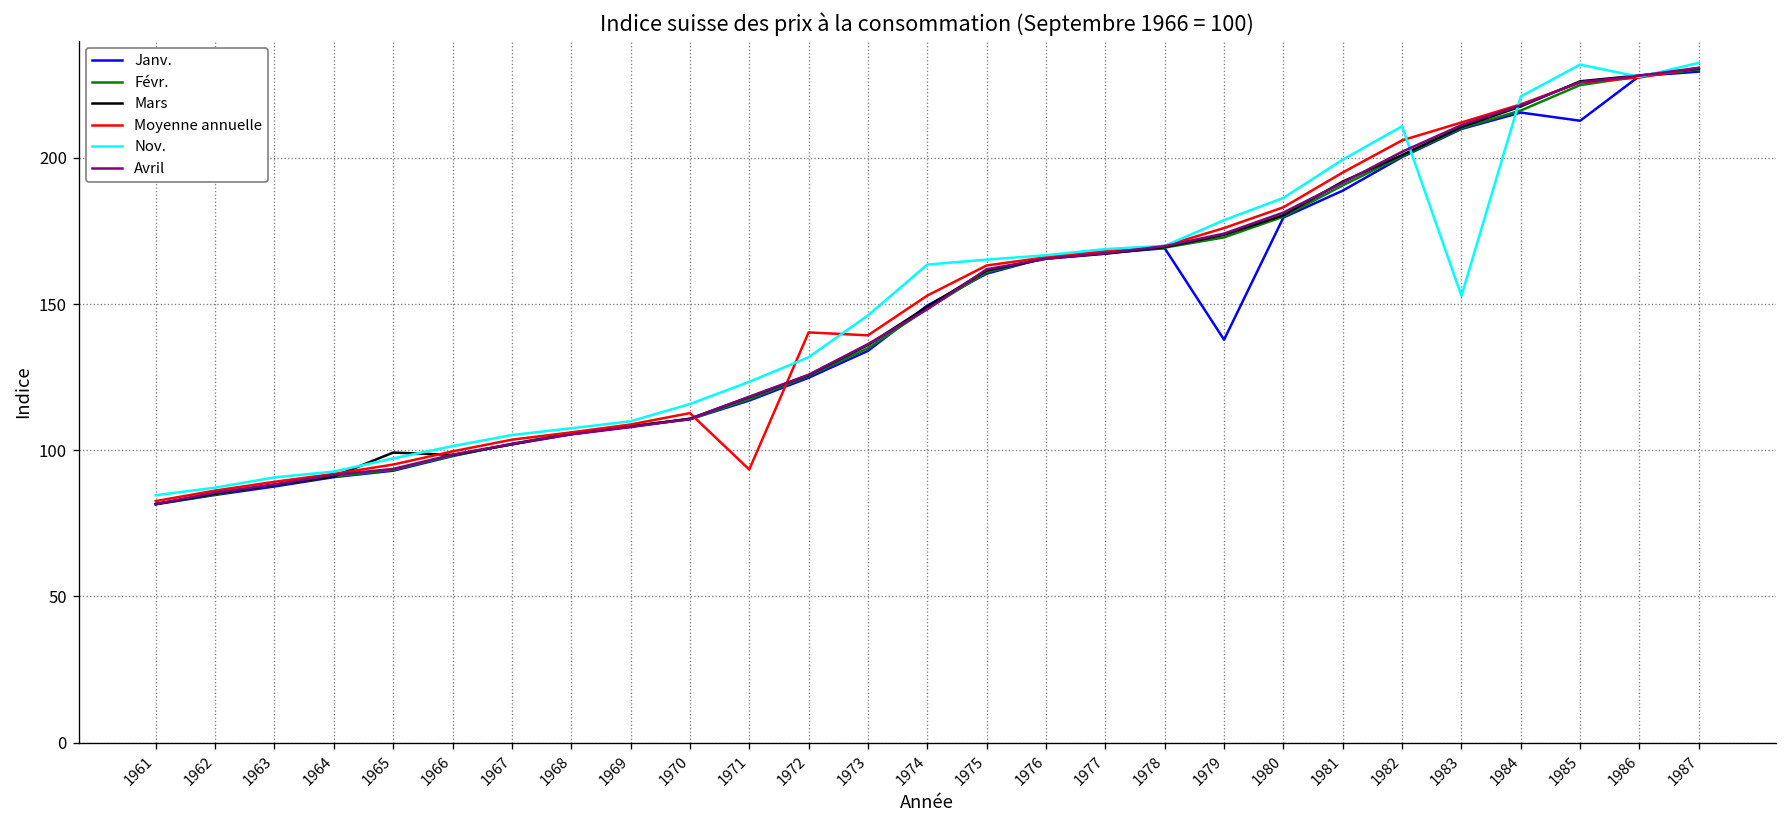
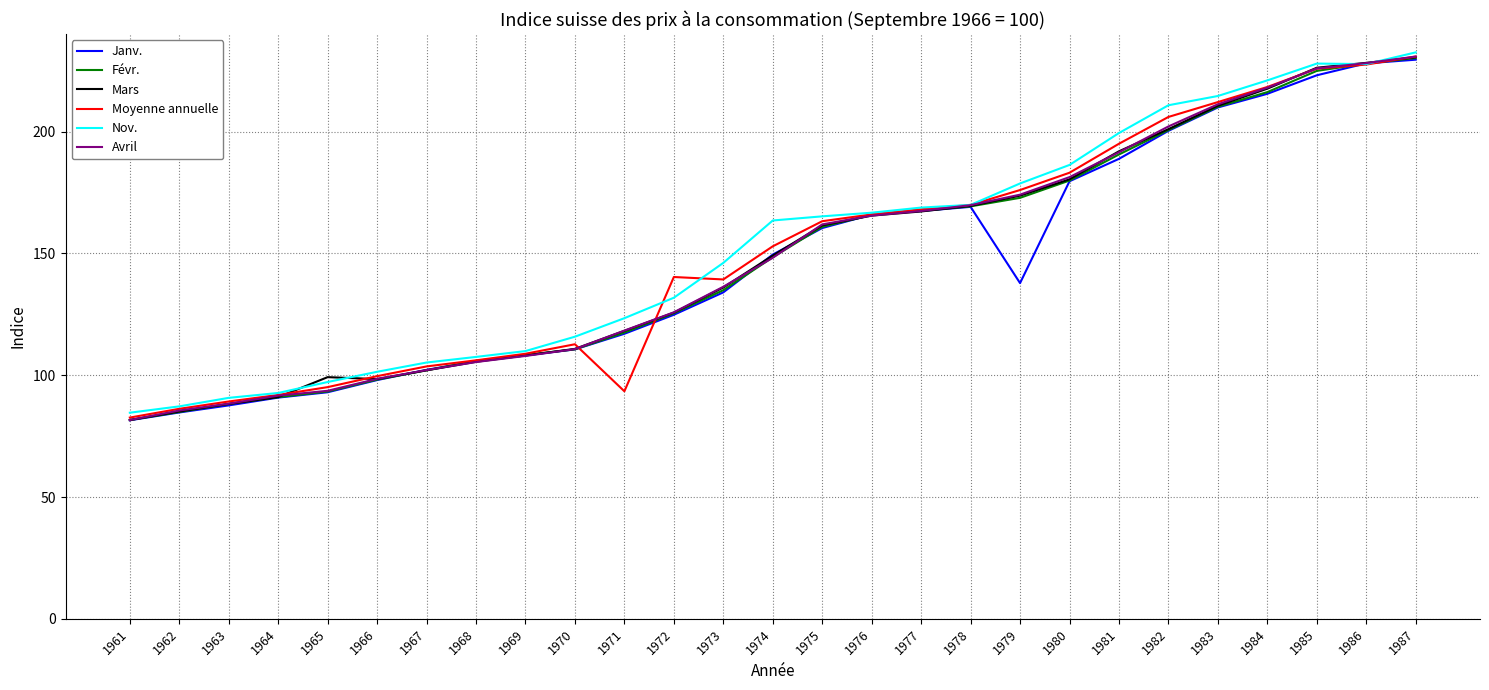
Nov., 1983: 153 -> 215
Janv., 1985: 213 -> 223
Nov., 1985: 232 -> 228
